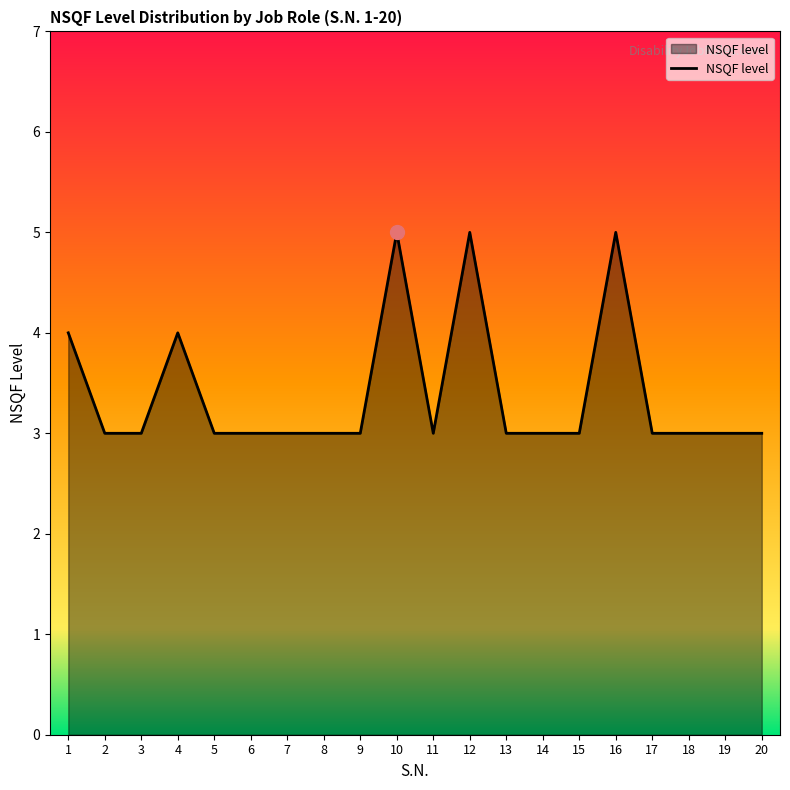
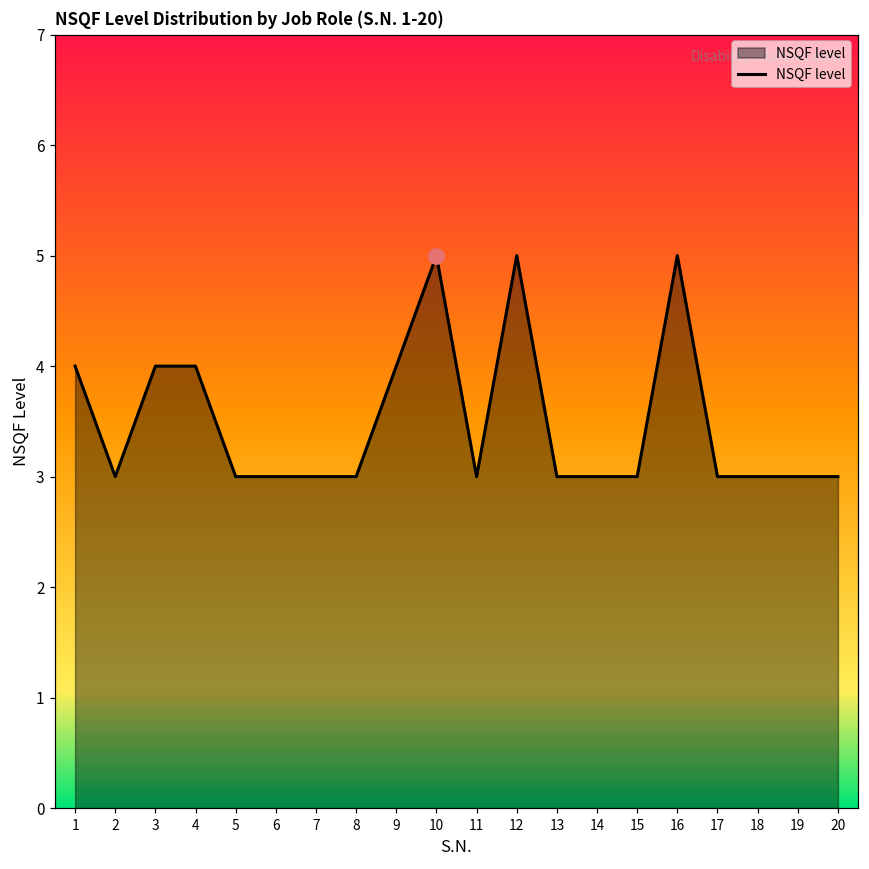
NSQF level, 3: 3 -> 4
NSQF level, 9: 3 -> 4
